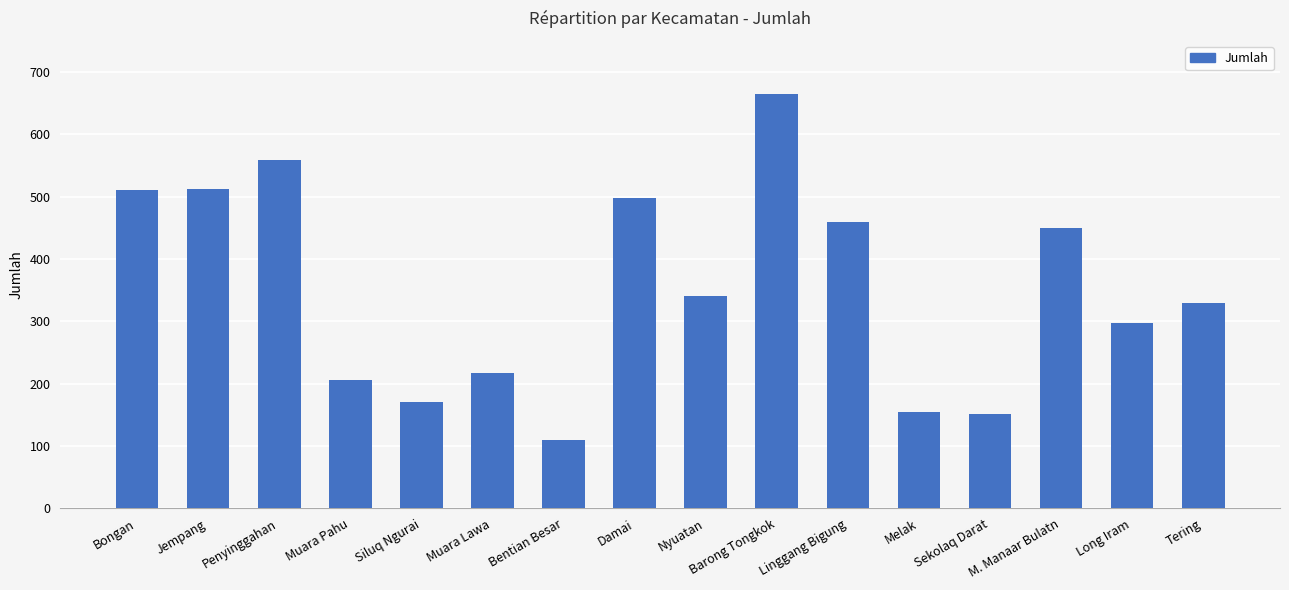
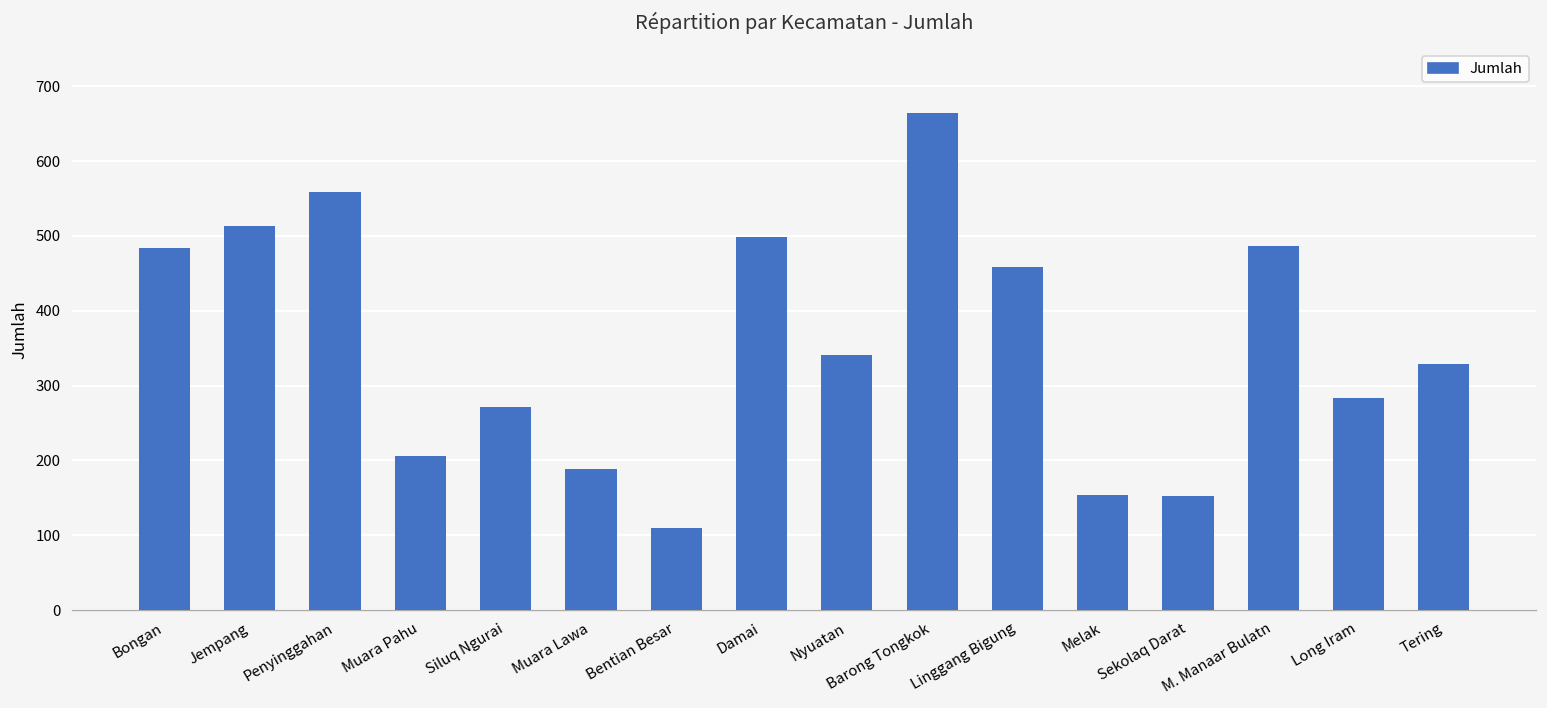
Bongan: 510 -> 480
Siluq Ngurai: 170 -> 270
Muara Lawa: 220 -> 190
M. Manaar Bulatn: 450 -> 490
Long Iram: 300 -> 280
